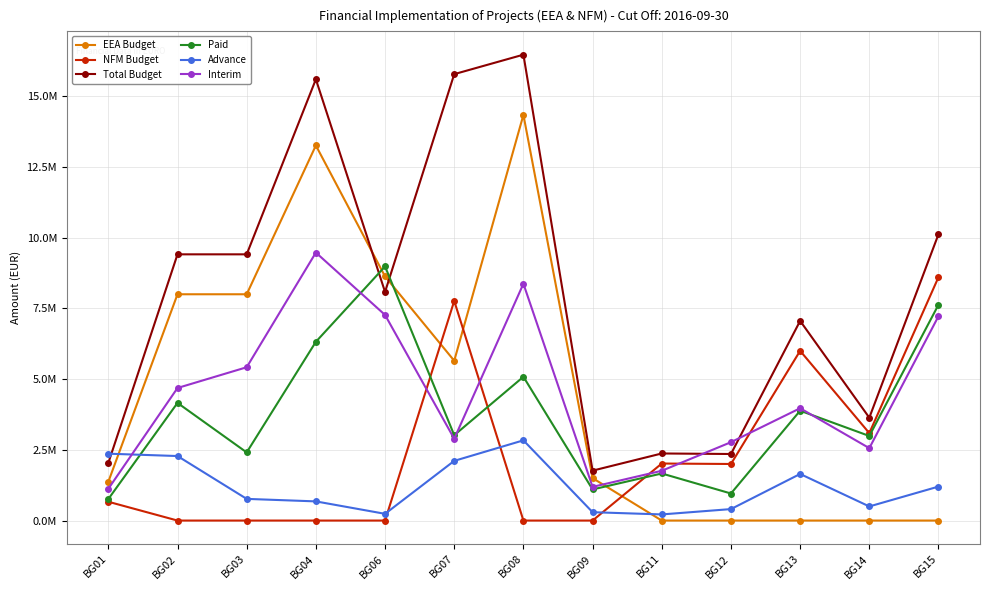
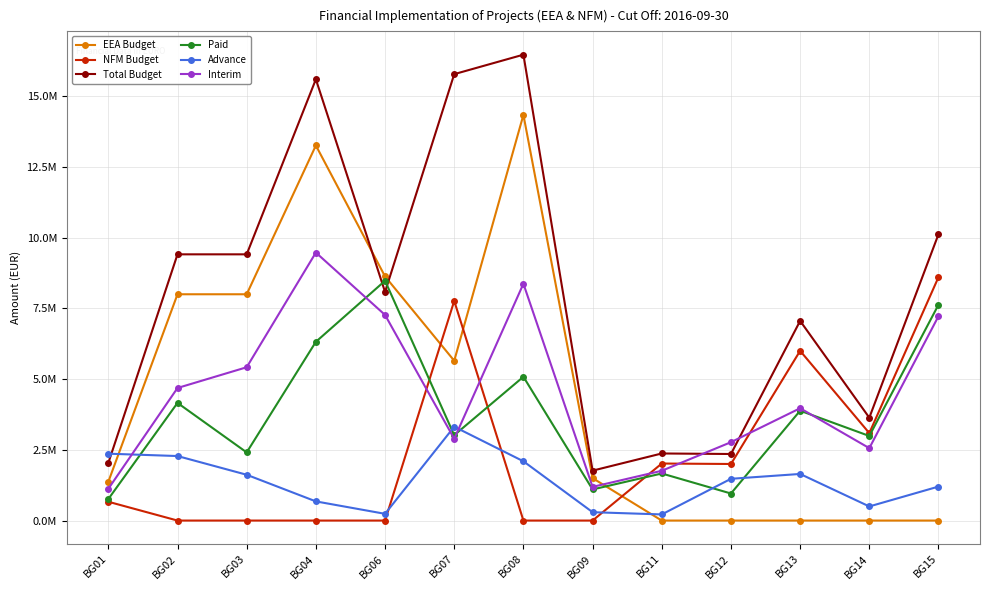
Advance, BG03: 800000 -> 1600000
Paid, BG06: 9000000 -> 8500000
Advance, BG07: 2100000 -> 3300000
Advance, BG08: 2800000 -> 2100000
Advance, BG12: 400000 -> 1500000
